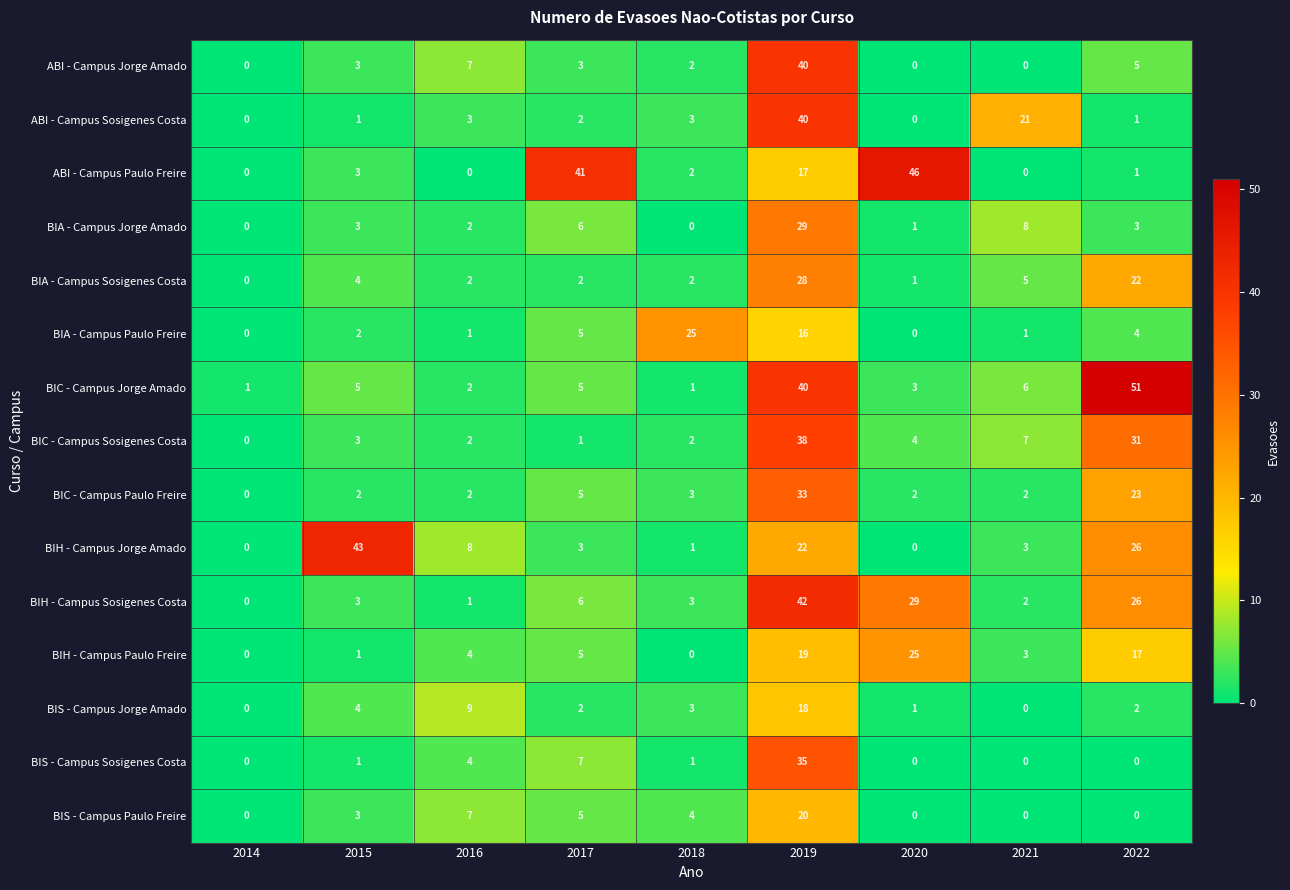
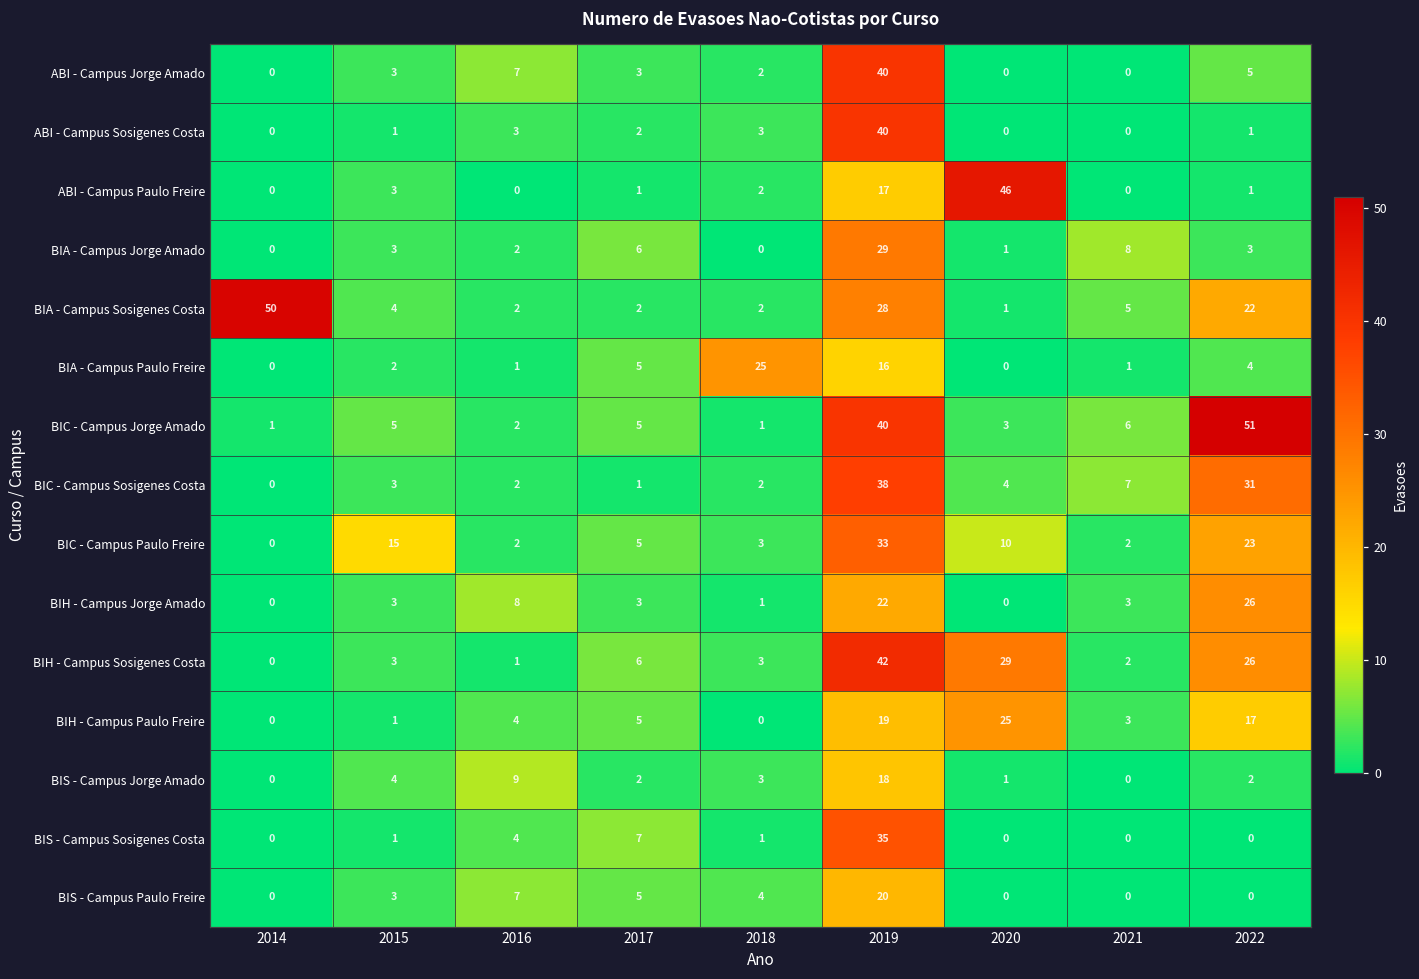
ABI - Campus Sosigenes Costa, 2021: 21 -> 0
ABI - Campus Paulo Freire, 2017: 41 -> 1
BIA - Campus Sosigenes Costa, 2014: 0 -> 50
BIC - Campus Paulo Freire, 2015: 2 -> 15
BIC - Campus Paulo Freire, 2020: 2 -> 10
BIH - Campus Jorge Amado, 2015: 43 -> 3
